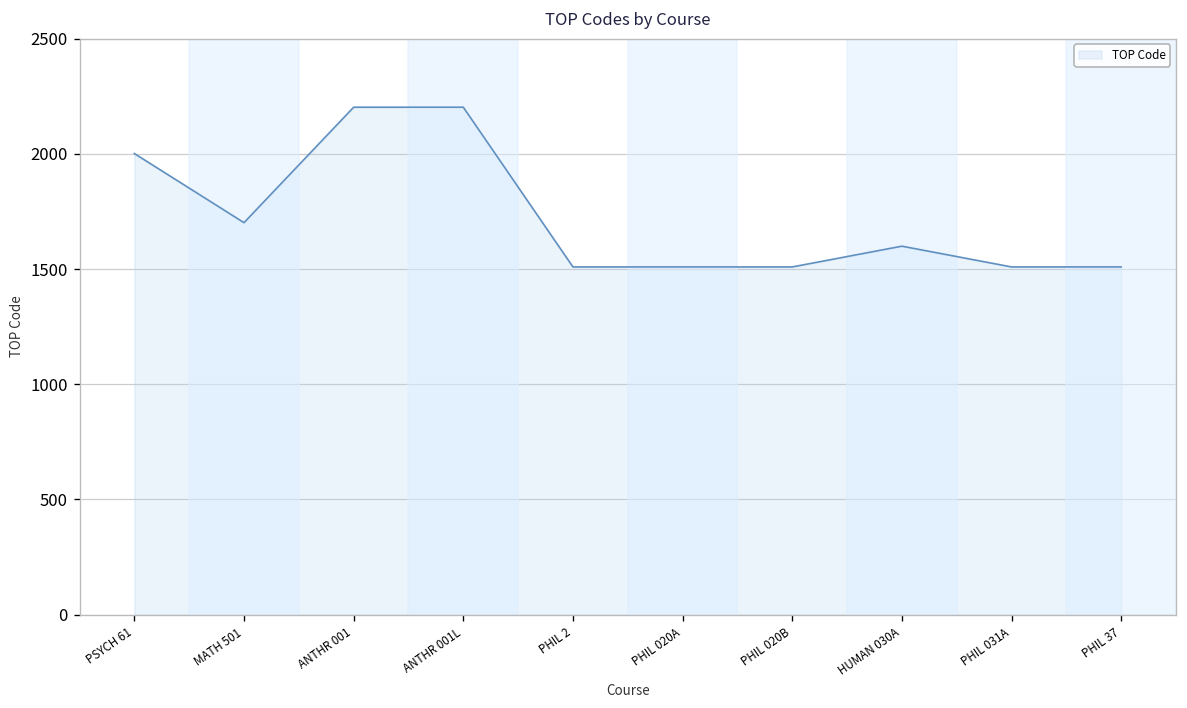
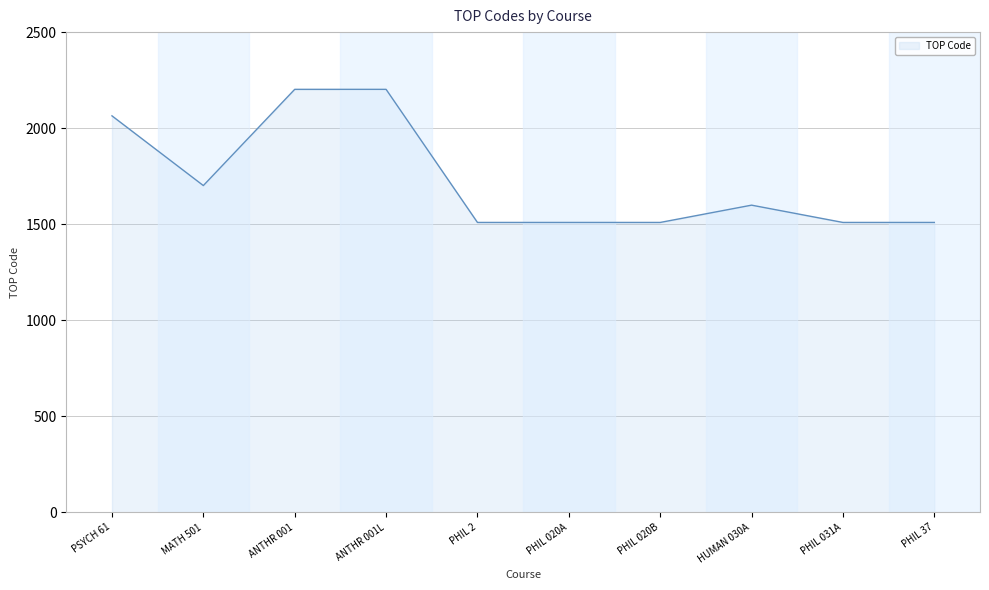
PSYCH 61: 2000 -> 2060
